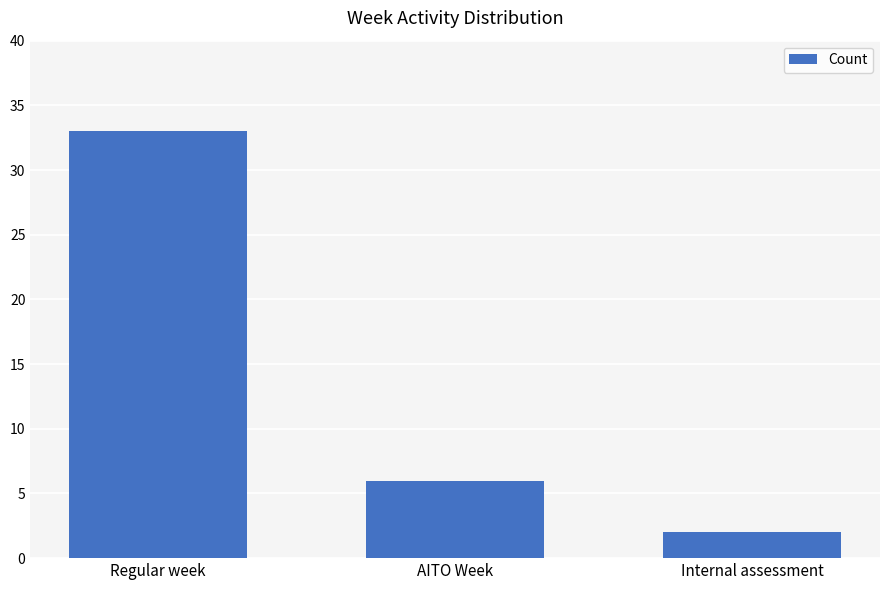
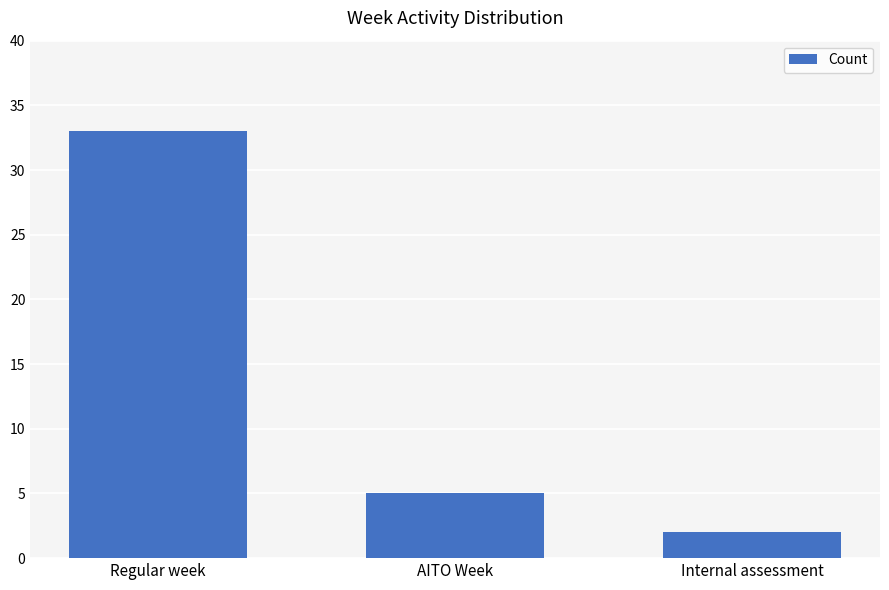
AITO Week: 6 -> 5
